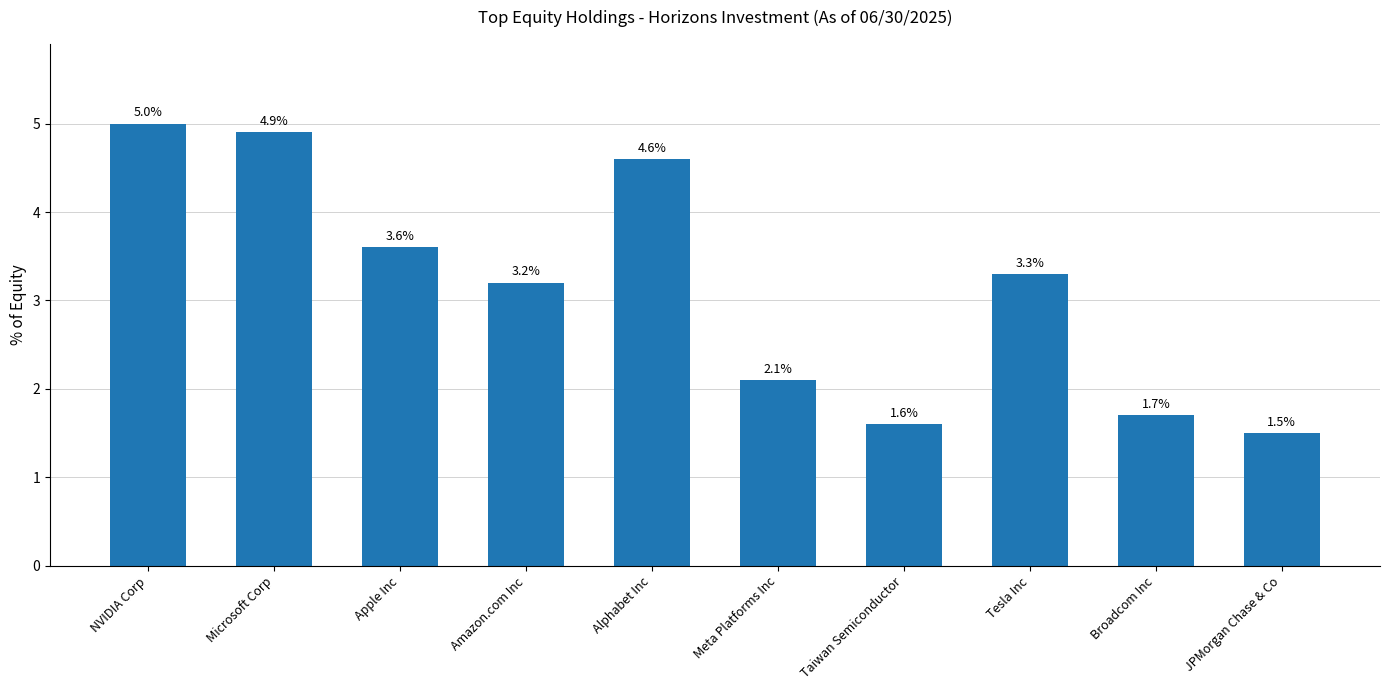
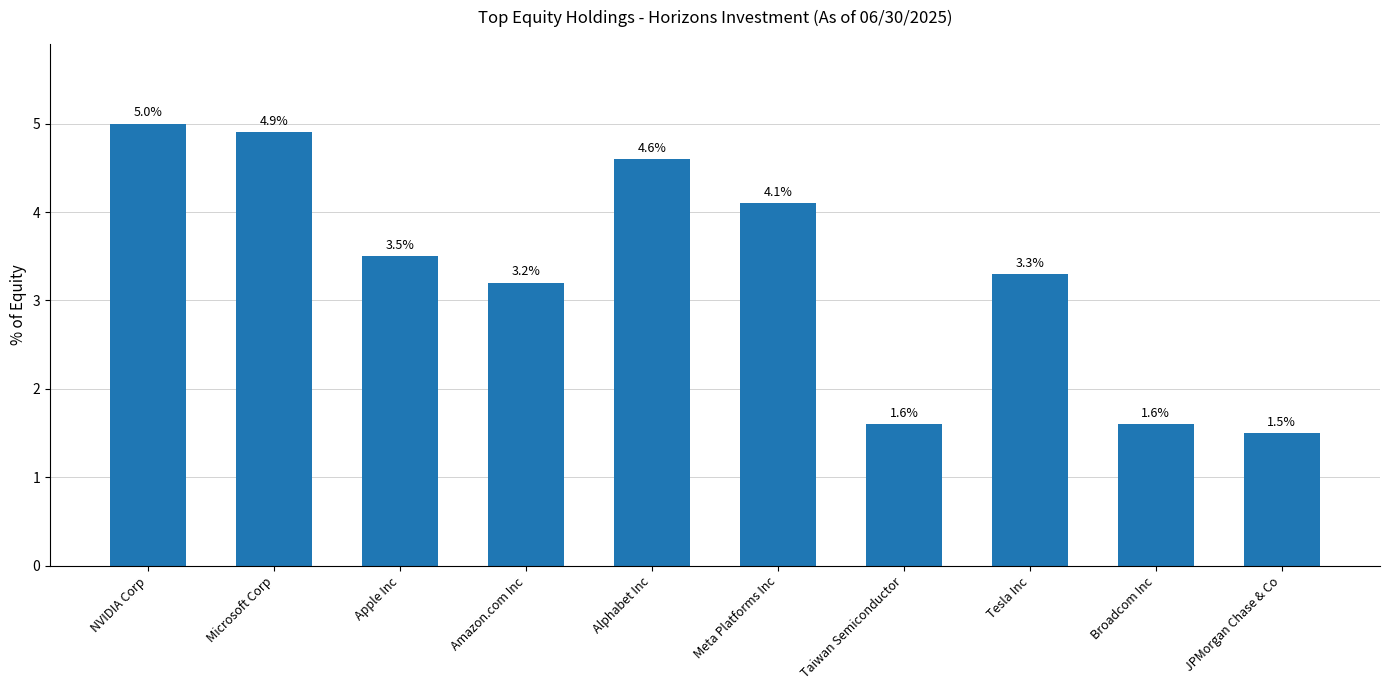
Apple Inc: 3.6% -> 3.5%
Meta Platforms Inc: 2.1% -> 4.1%
Broadcom Inc: 1.7% -> 1.6%
